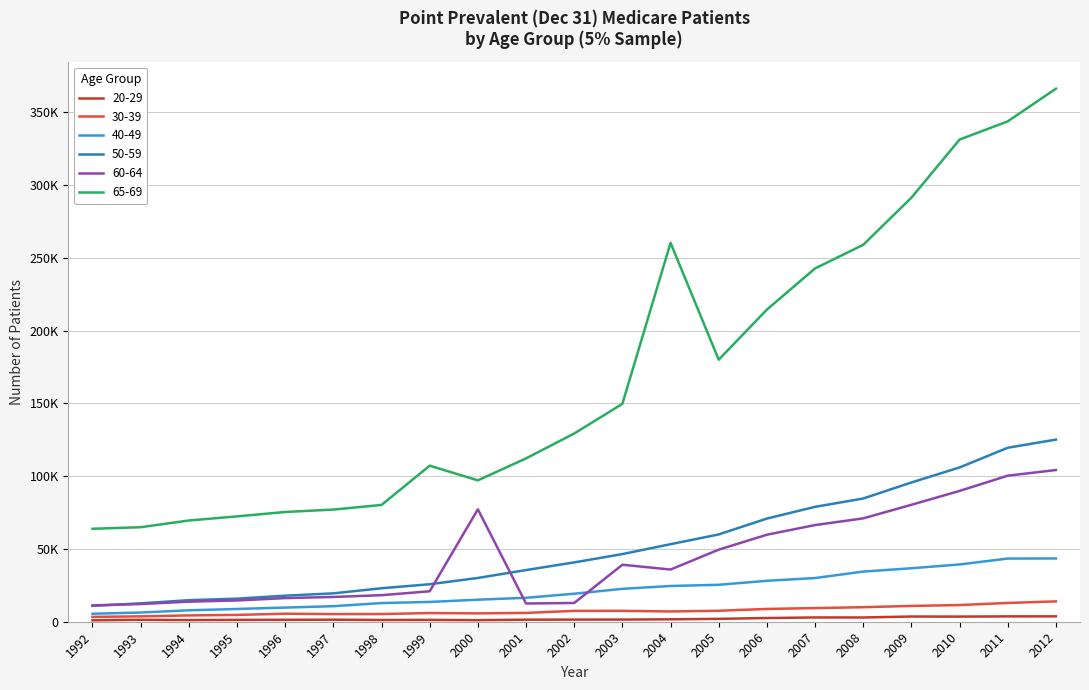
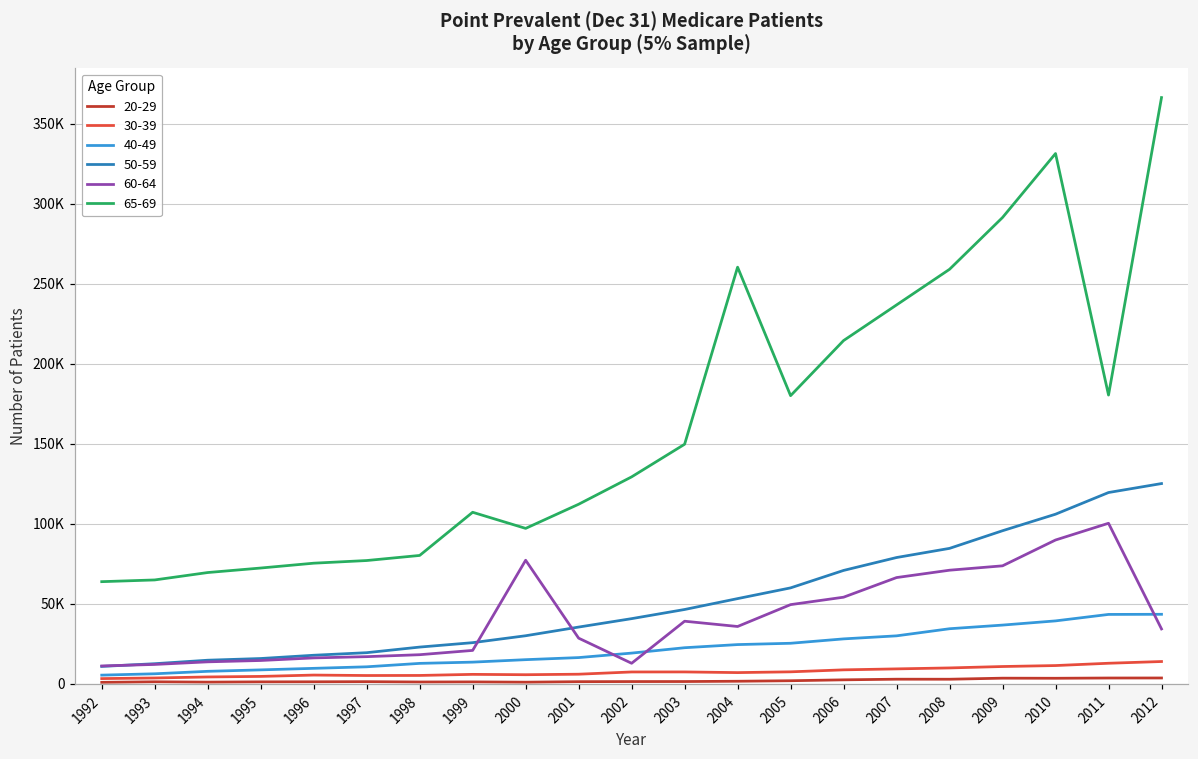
60-64, 2001: 13000 -> 29000
60-64, 2006: 60000 -> 54000
65-69, 2007: 243000 -> 237000
60-64, 2009: 80000 -> 74000
65-69, 2011: 344000 -> 180000
60-64, 2012: 104000 -> 34000
